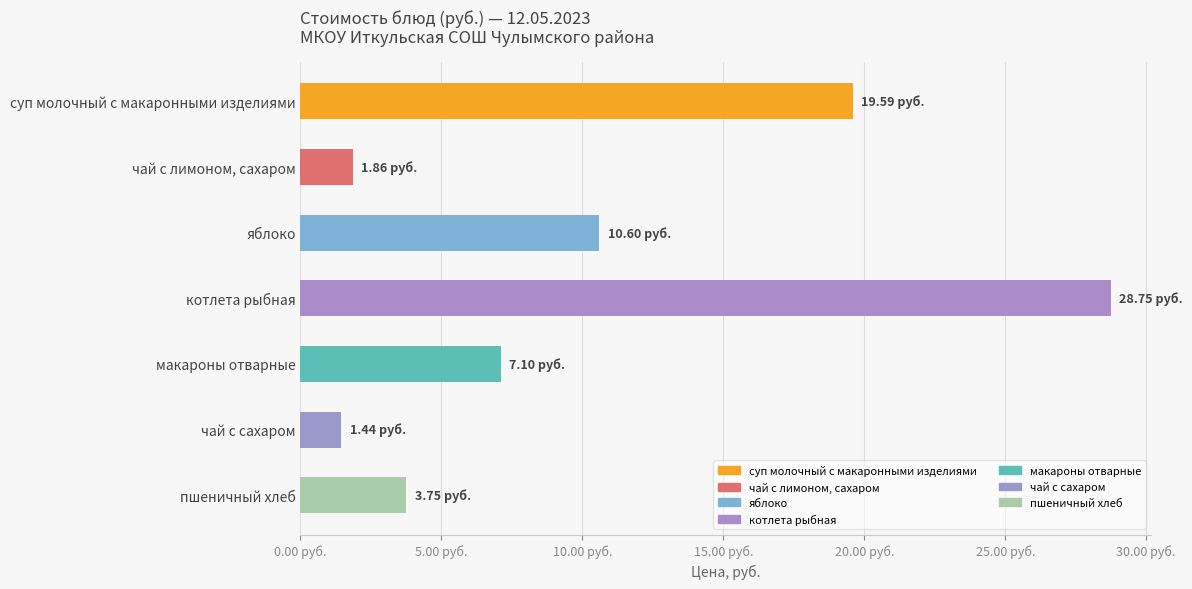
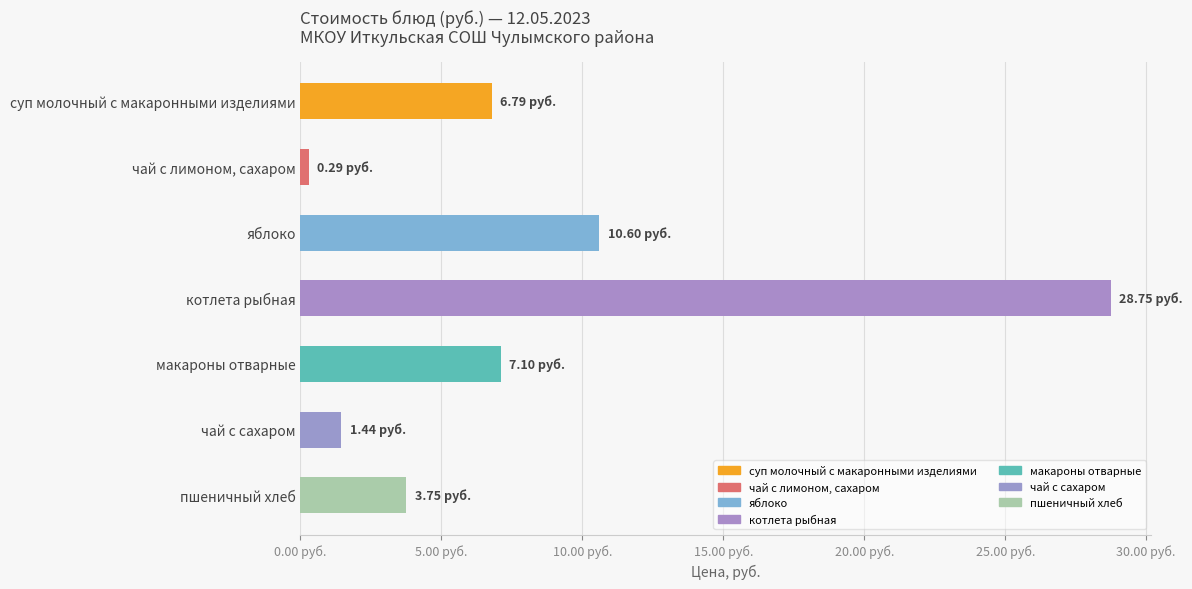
суп молочный с макаронными изделиями: 19.59 -> 6.79
чай с лимоном, сахаром: 1.86 -> 0.29
